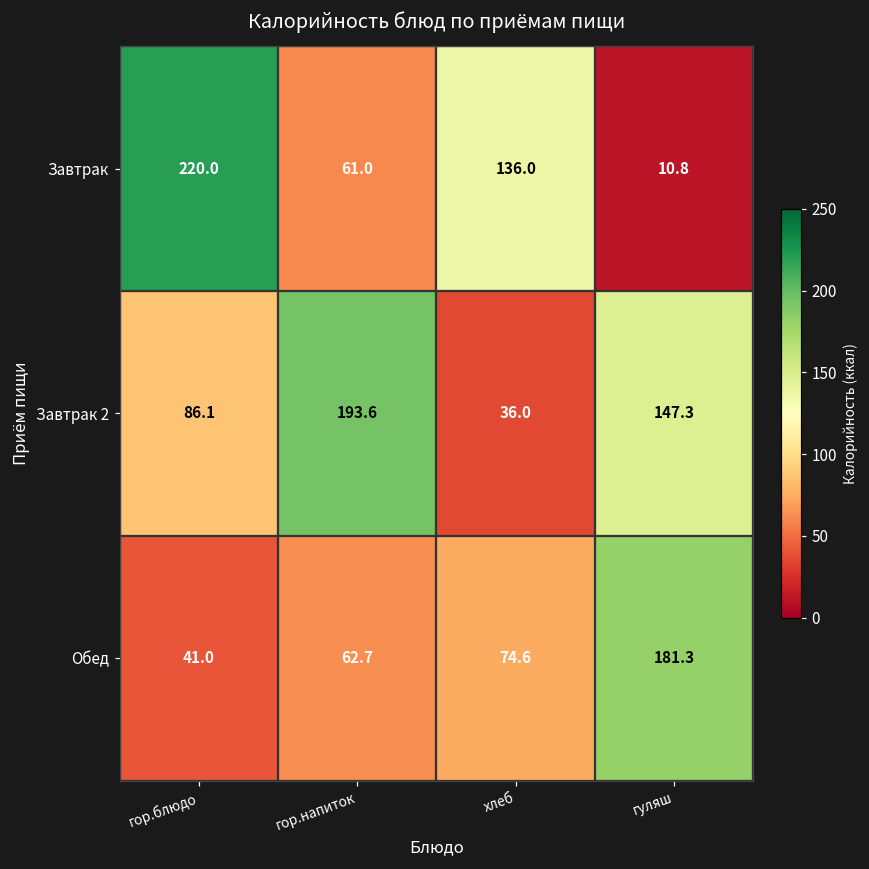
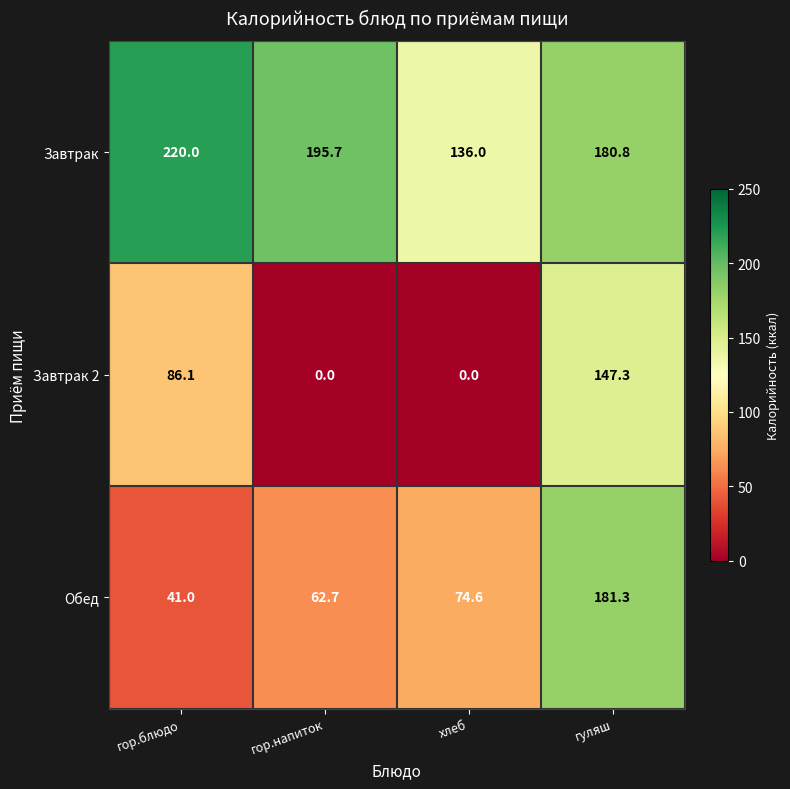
Завтрак, гор.напиток: 61.0 -> 195.7
Завтрак, гуляш: 10.8 -> 180.8
Завтрак 2, гор.напиток: 193.6 -> 0.0
Завтрак 2, хлеб: 36.0 -> 0.0
